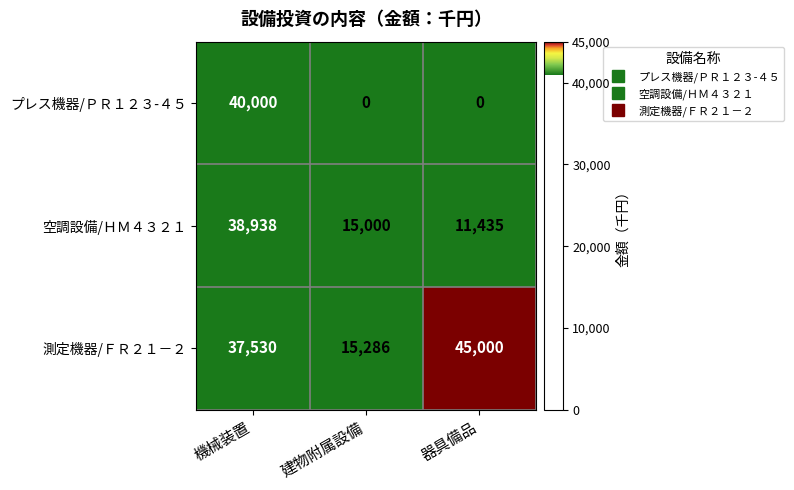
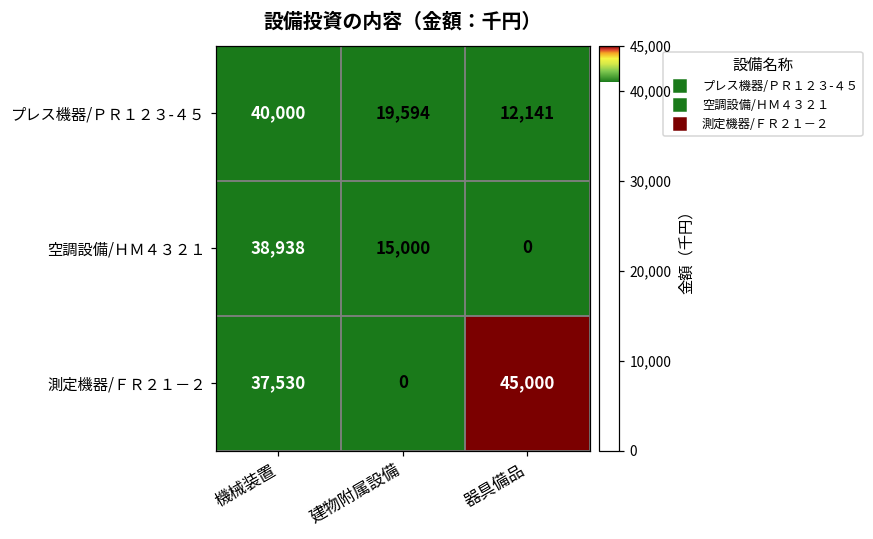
プレス機器/ＰＲ１２３-４５, 建物附属設備: 0 -> 19,594
プレス機器/ＰＲ１２３-４５, 器具備品: 0 -> 12,141
空調設備/ＨＭ４３２１, 器具備品: 11,435 -> 0
測定機器/ＦＲ２１－２, 建物附属設備: 15,286 -> 0
